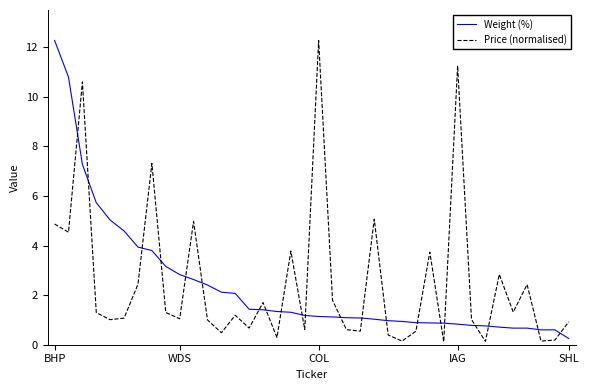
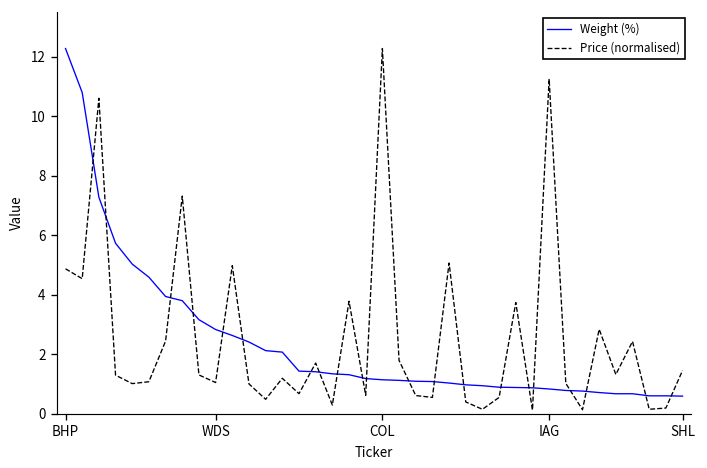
Weight (%), SHL: 0.3 -> 0.6
Price (normalised), SHL: 0.9 -> 1.5
